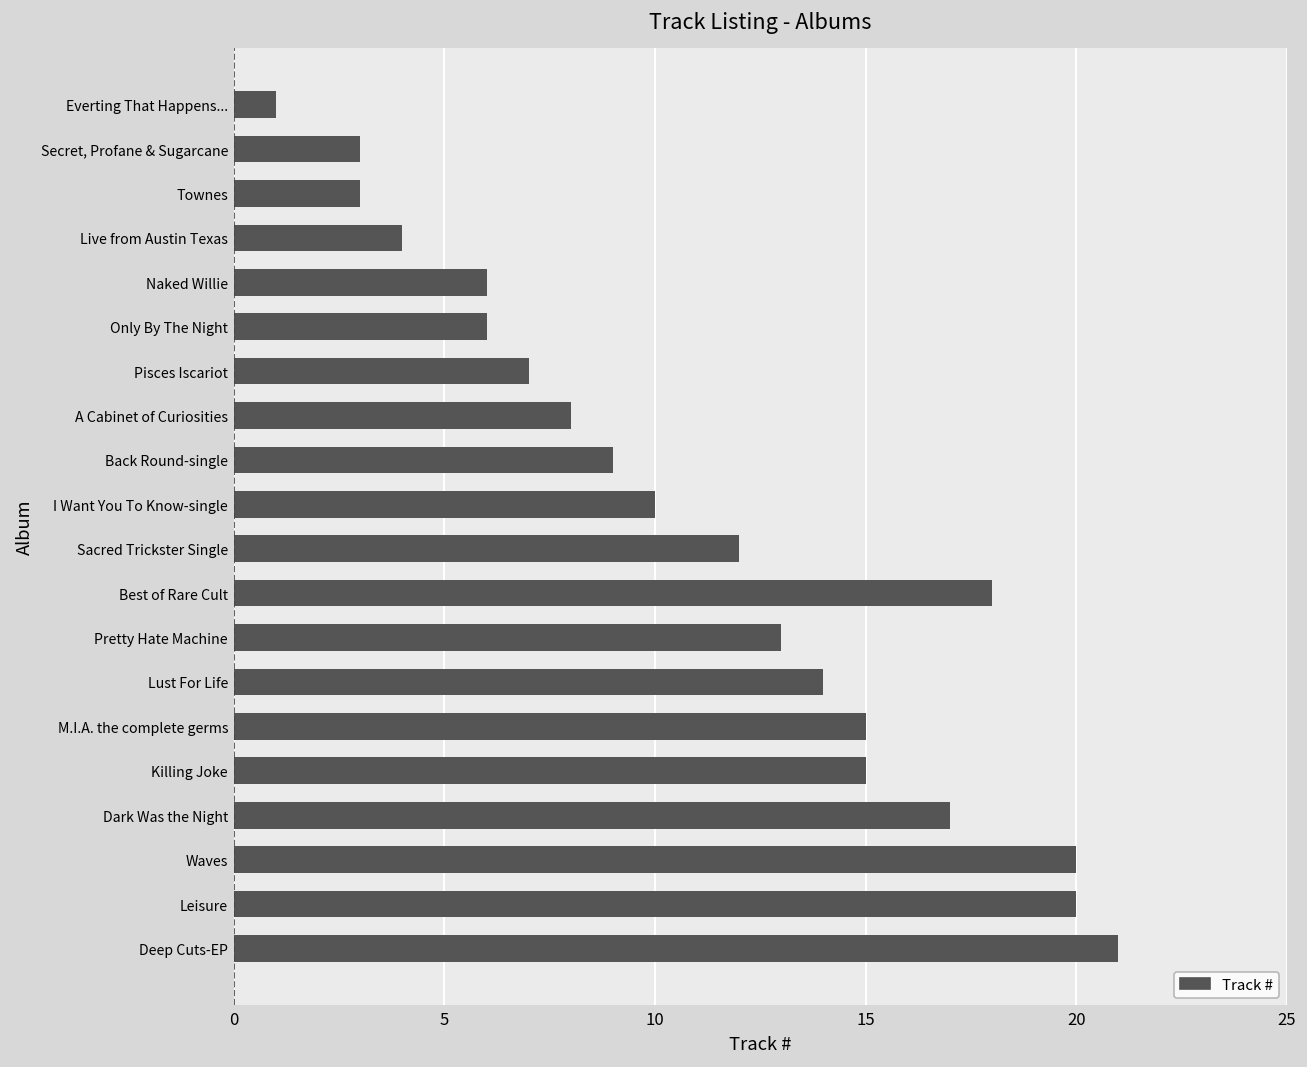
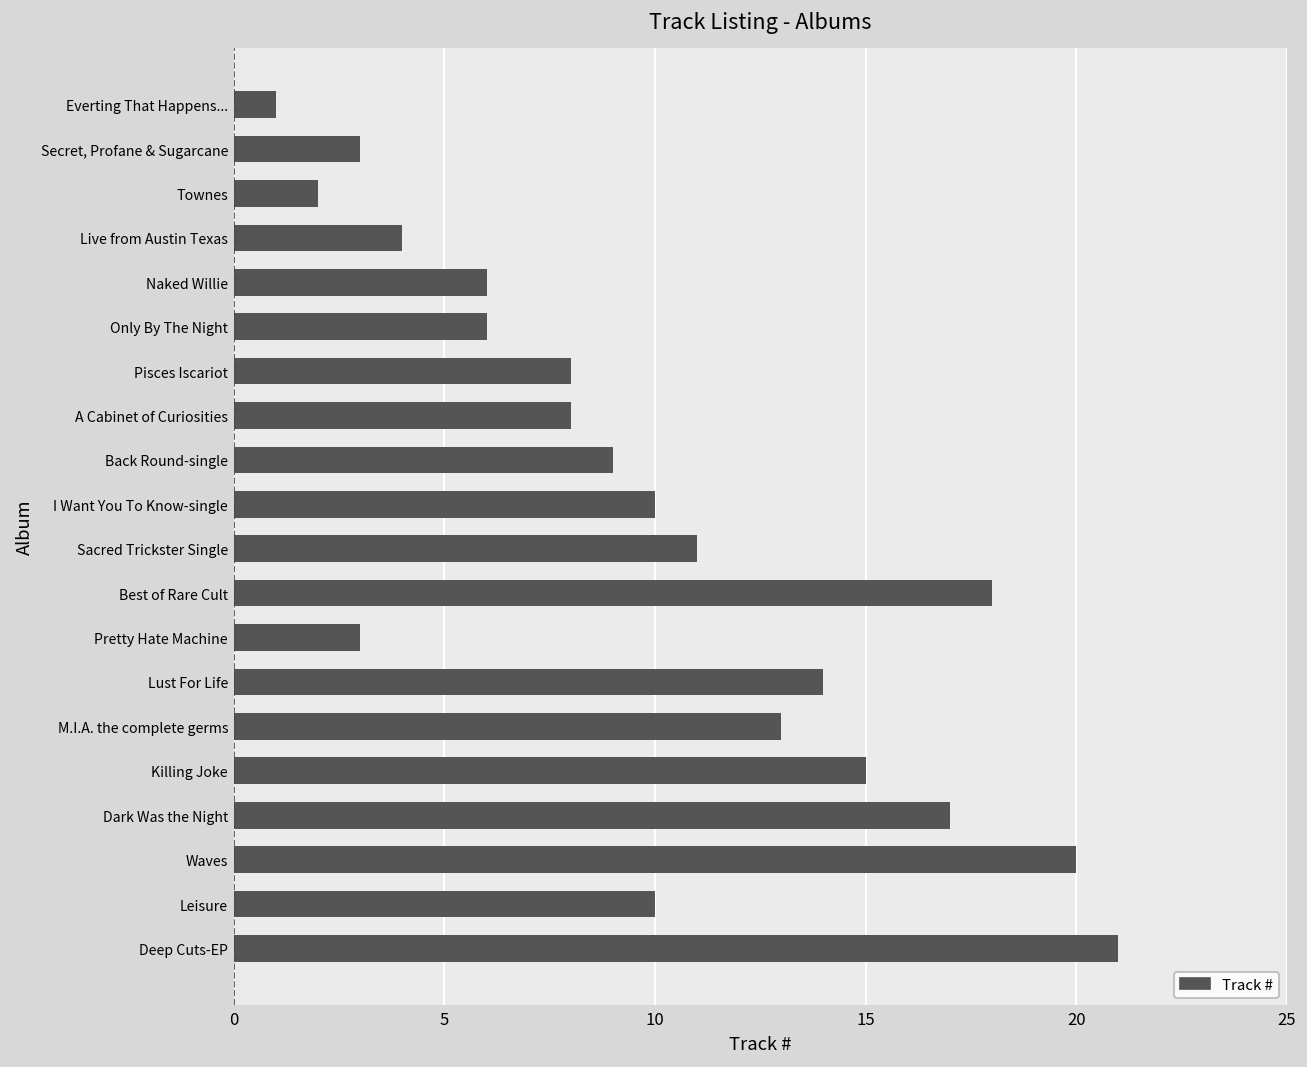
Townes: 3 -> 2
Pisces Iscariot: 7 -> 8
Sacred Trickster Single: 12 -> 11
Pretty Hate Machine: 13 -> 3
M.I.A. the complete germs: 15 -> 13
Leisure: 20 -> 10
